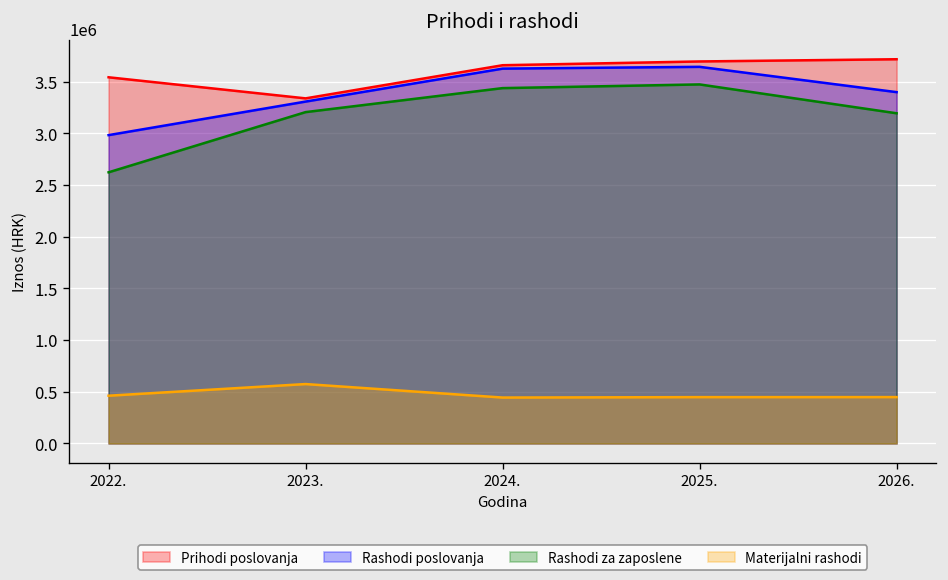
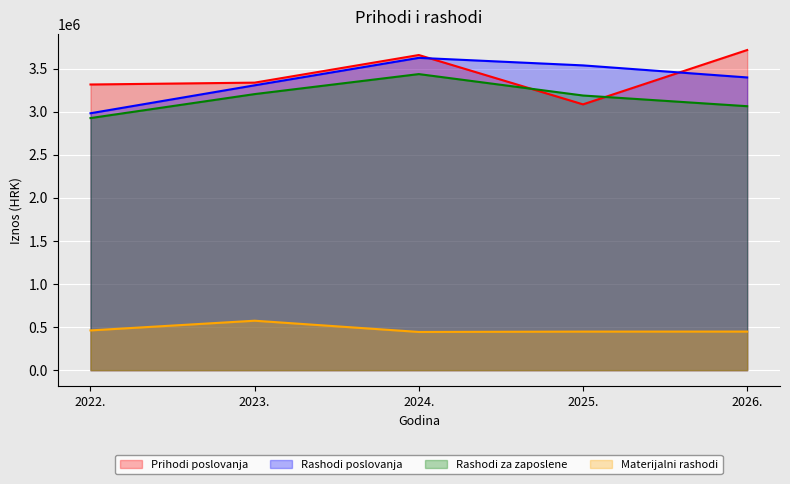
Prihodi poslovanja, 2022.: 3500000 -> 3300000
Rashodi za zaposlene, 2022.: 2600000 -> 2900000
Prihodi poslovanja, 2025.: 3700000 -> 3100000
Rashodi poslovanja, 2025.: 3600000 -> 3500000
Rashodi za zaposlene, 2025.: 3500000 -> 3200000
Rashodi za zaposlene, 2026.: 3200000 -> 3100000
